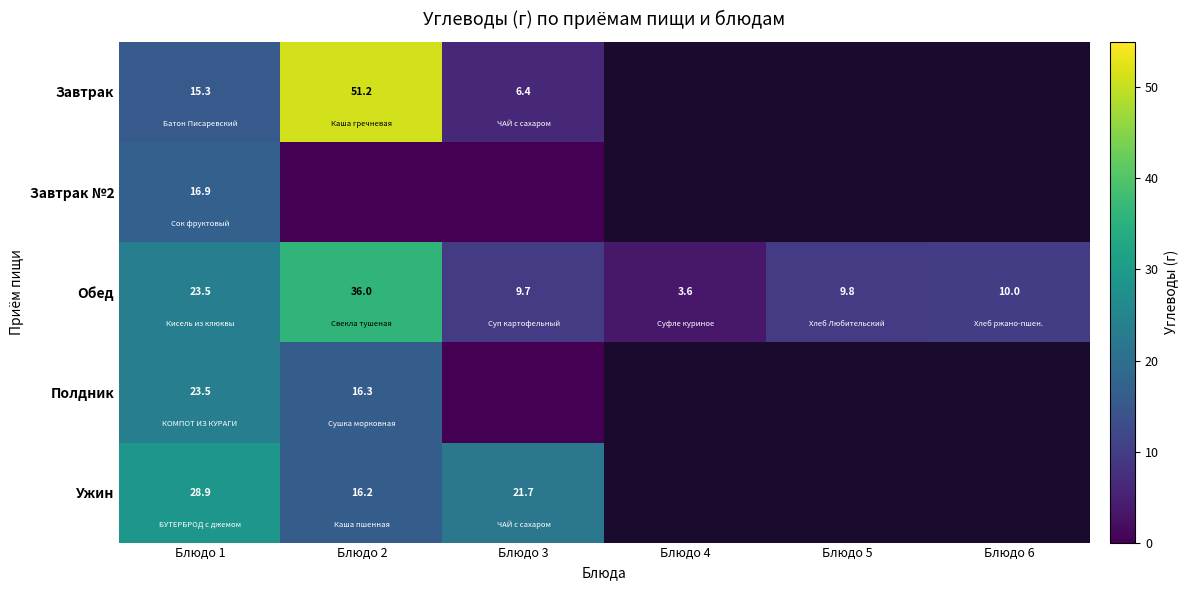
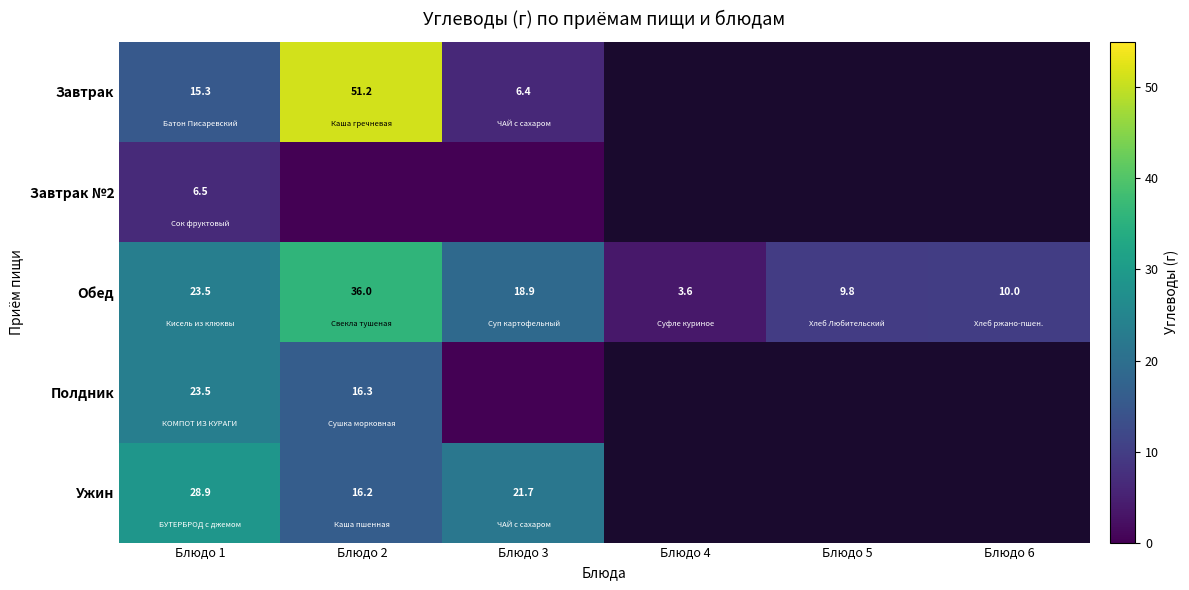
Завтрак №2, Блюдо 1: 16.9 -> 6.5
Обед, Блюдо 3: 9.7 -> 18.9
